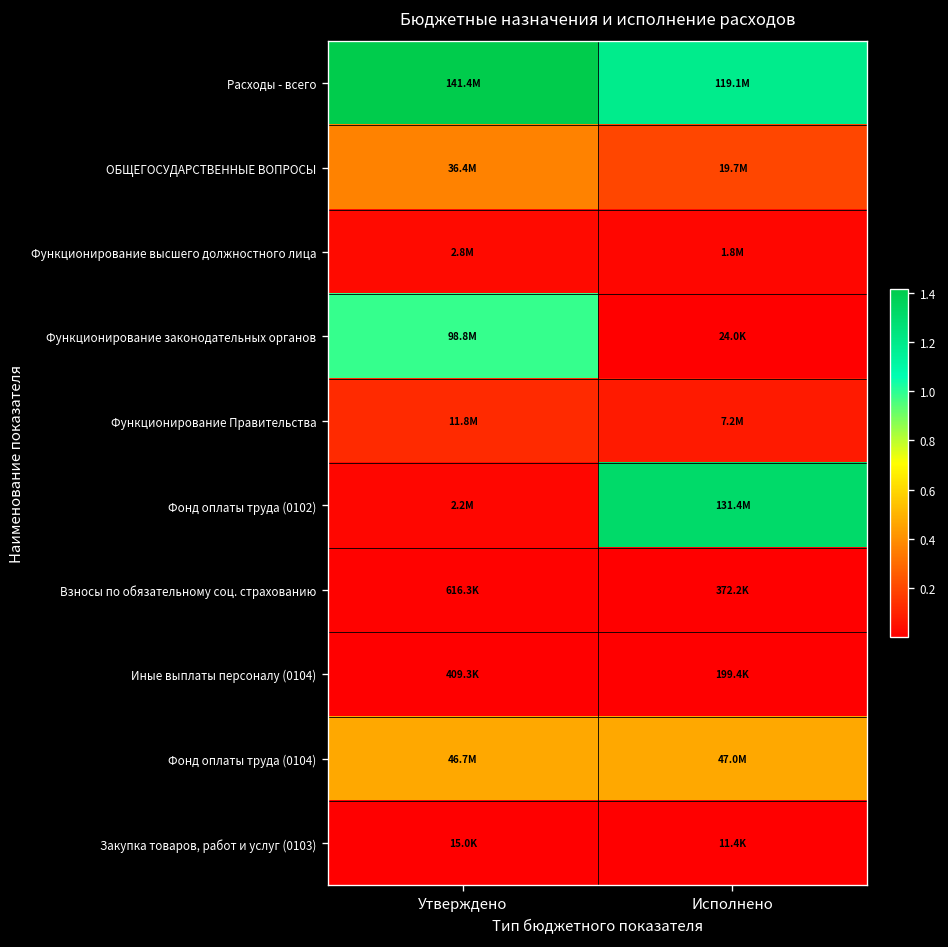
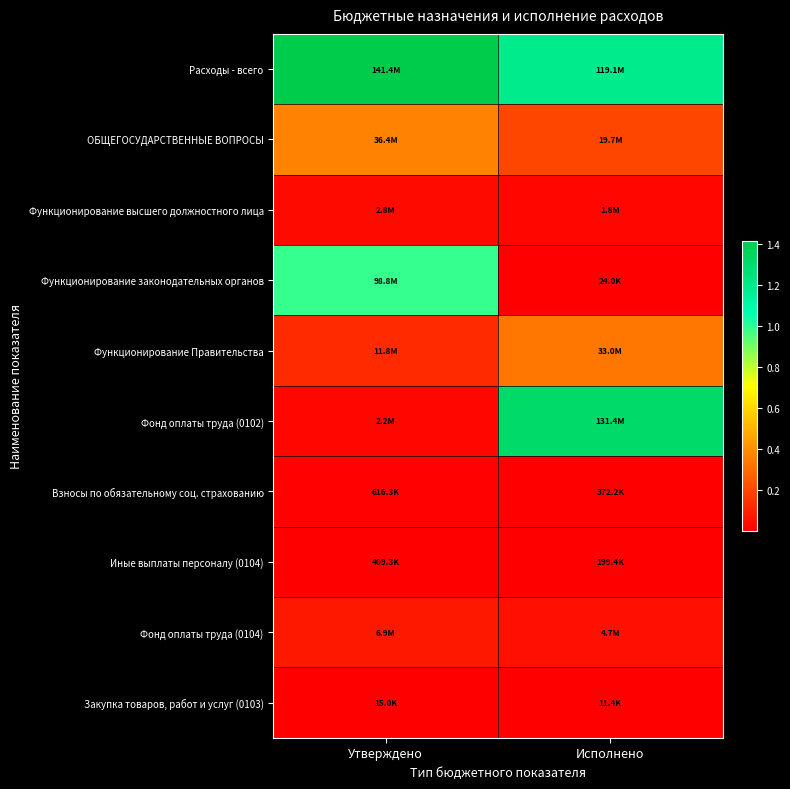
Функционирование Правительства, Исполнено: 7.2M -> 33.0M
Фонд оплаты труда (0104), Утверждено: 46.7M -> 6.9M
Фонд оплаты труда (0104), Исполнено: 47.0M -> 4.7M
